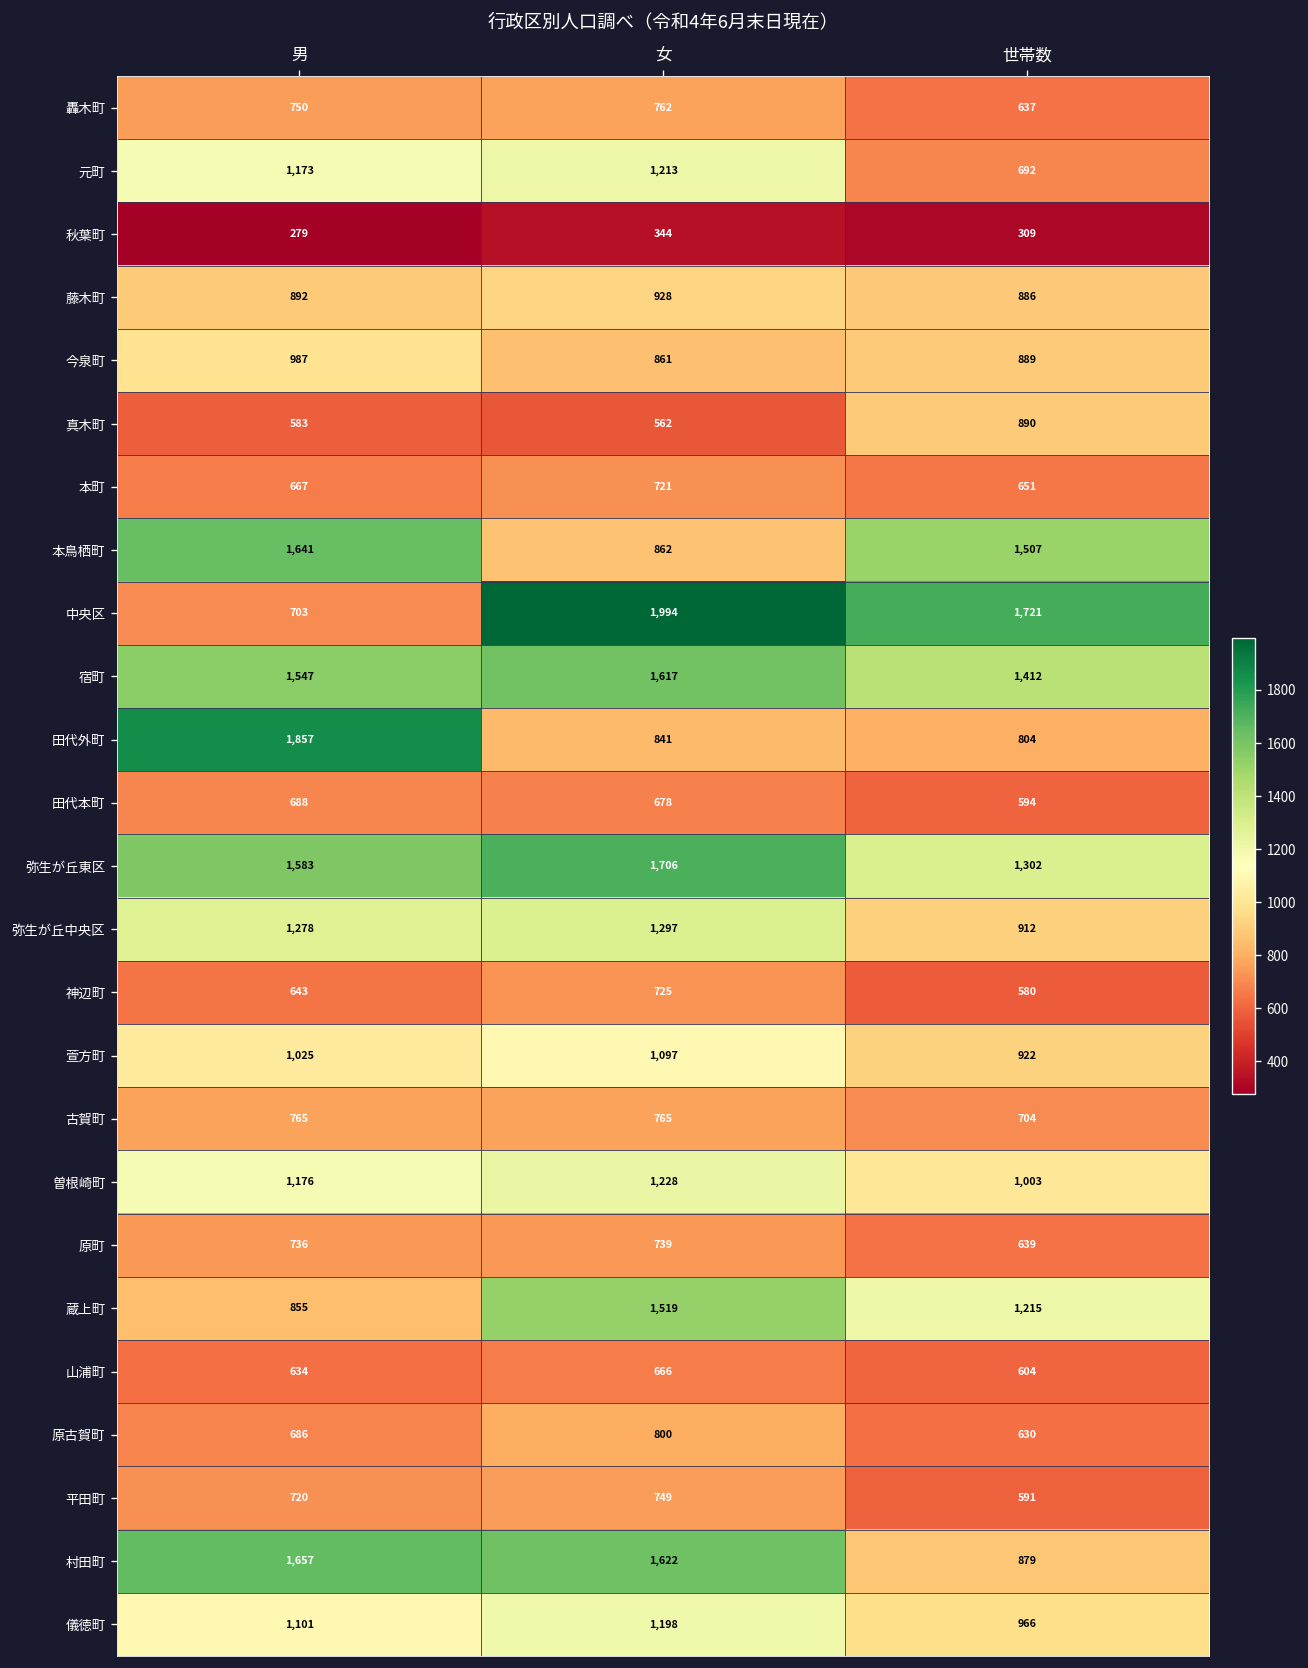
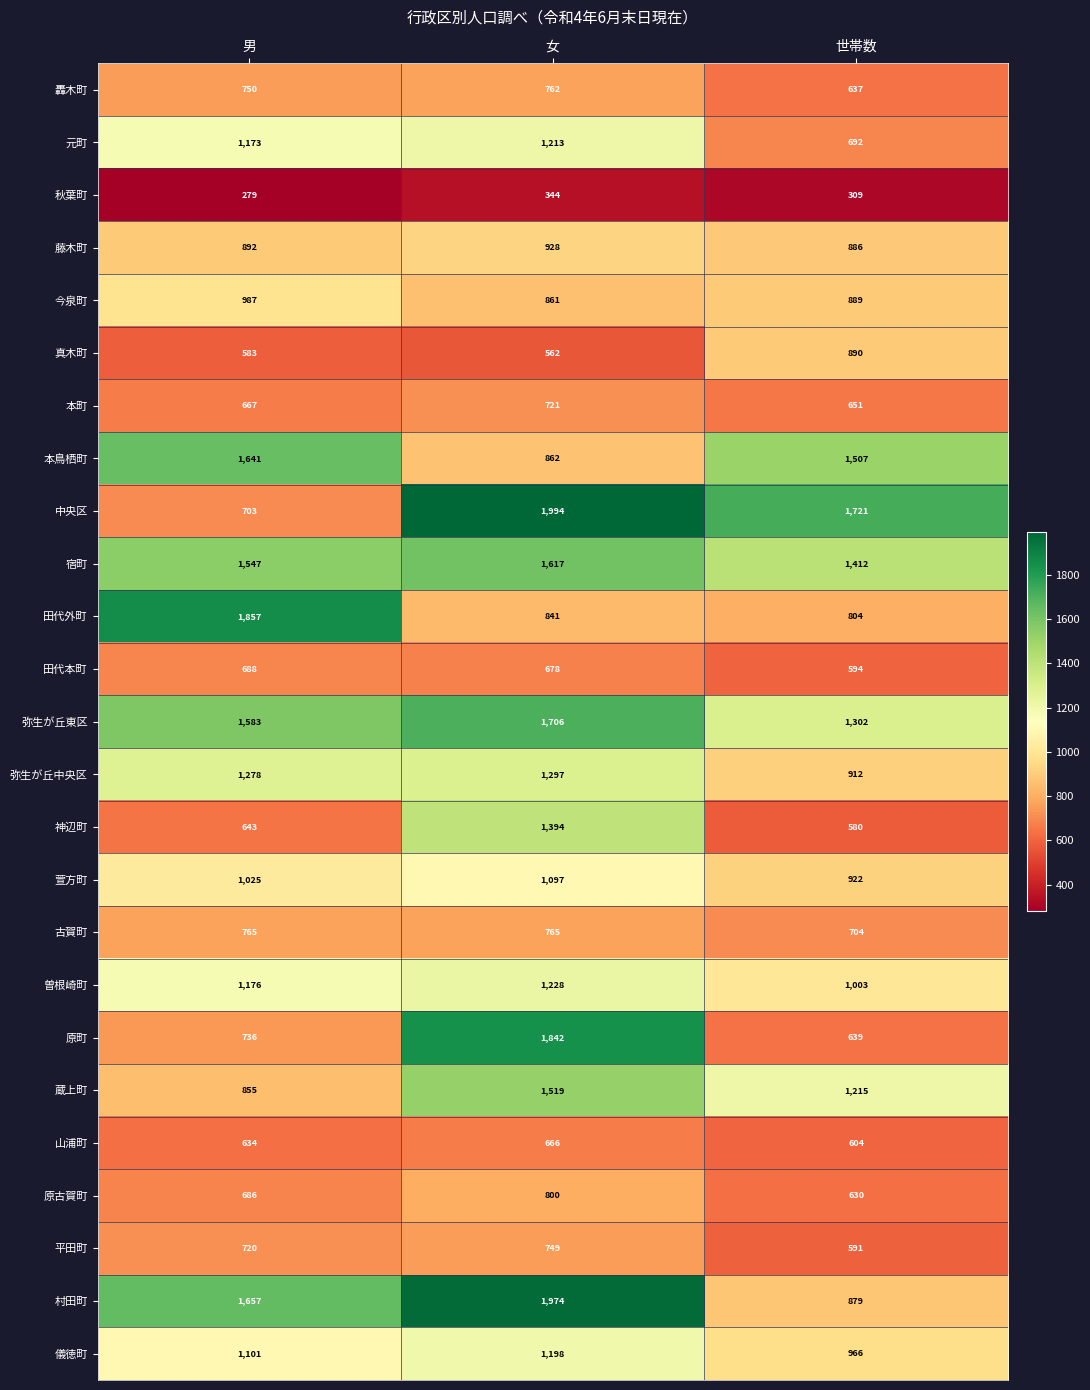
神辺町, 女: 725 -> 1,394
原町, 女: 739 -> 1,842
村田町, 女: 1,622 -> 1,974
